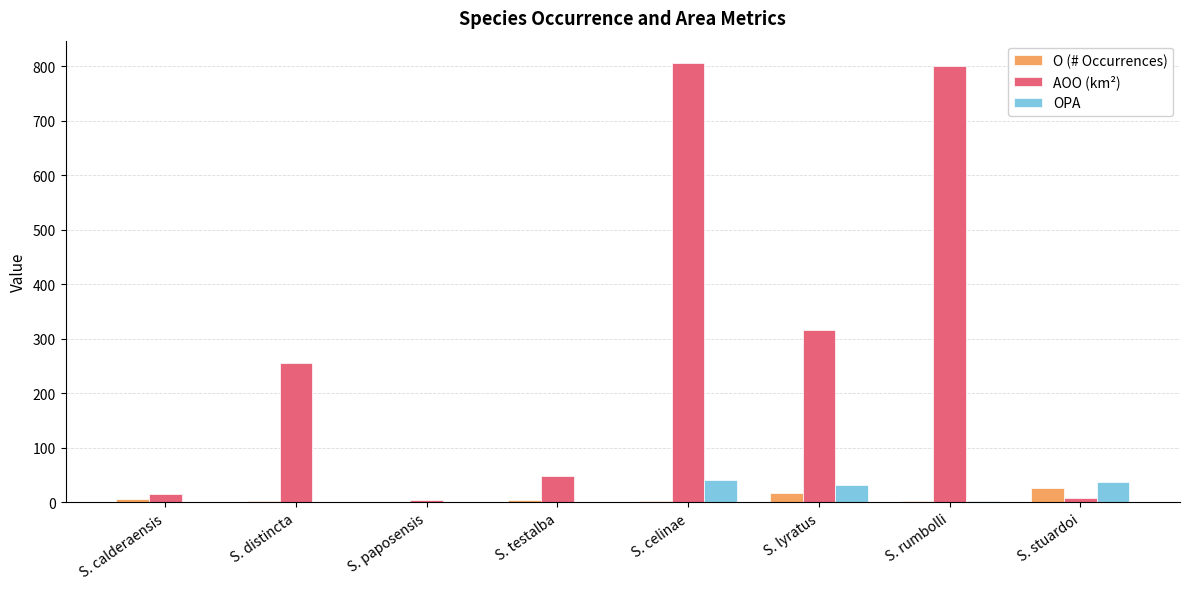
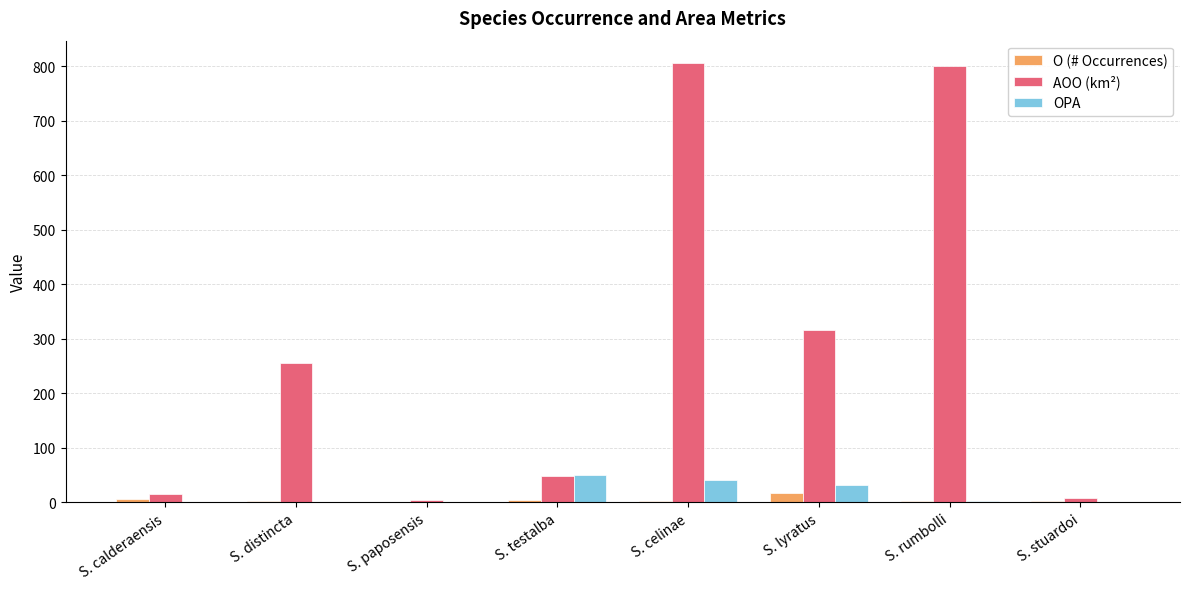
OPA, S. testalba: 0 -> 50
O (# Occurrences), S. stuardoi: 30 -> 0
OPA, S. stuardoi: 40 -> 0
